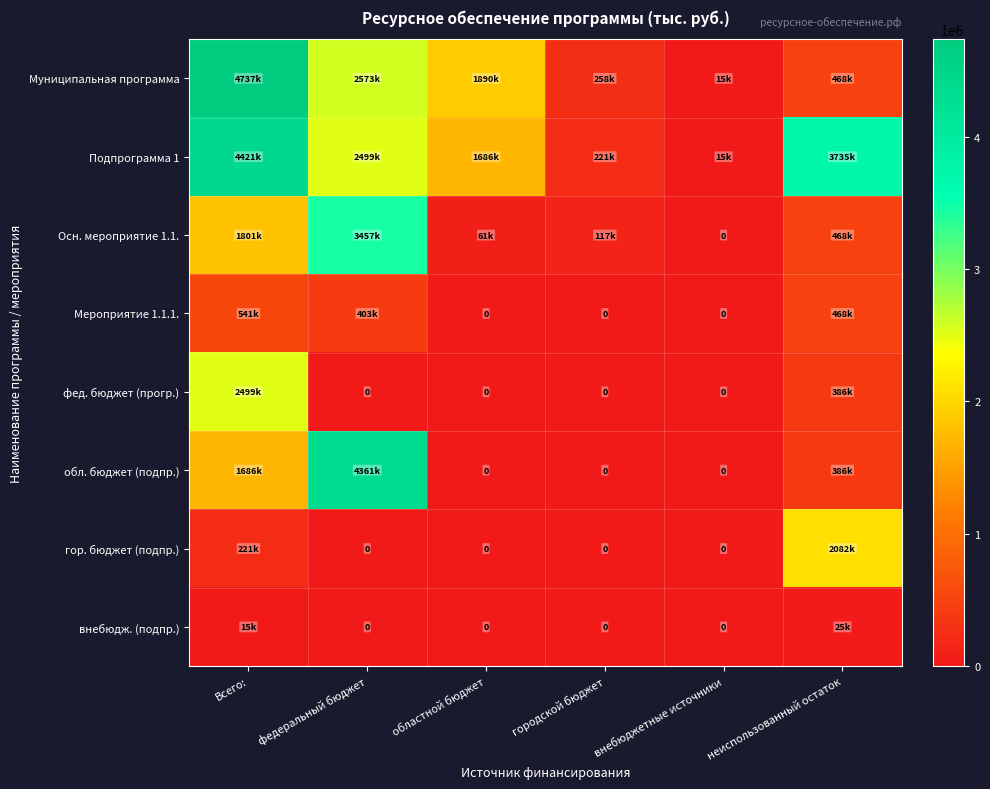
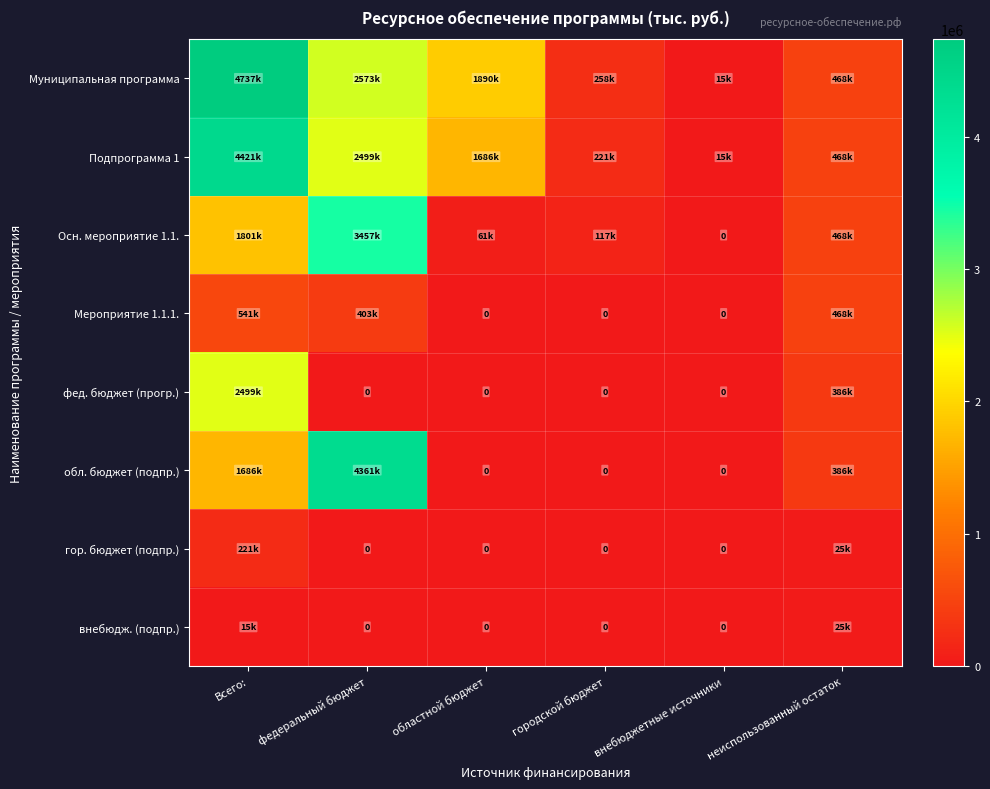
Подпрограмма 1, неиспользованный остаток: 3735k -> 468k
гор. бюджет (подпр.), неиспользованный остаток: 2082k -> 25k
